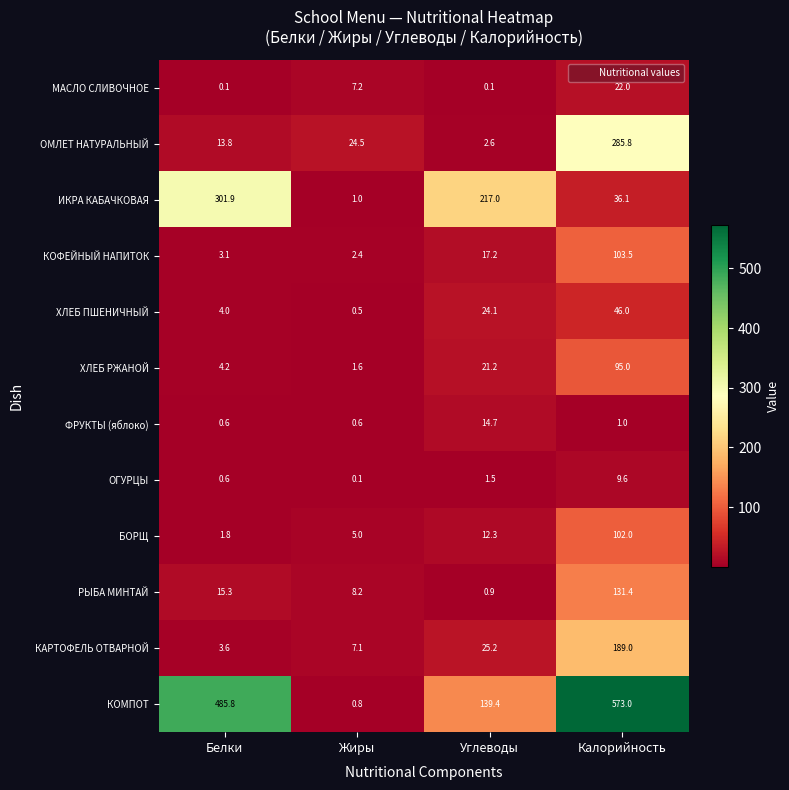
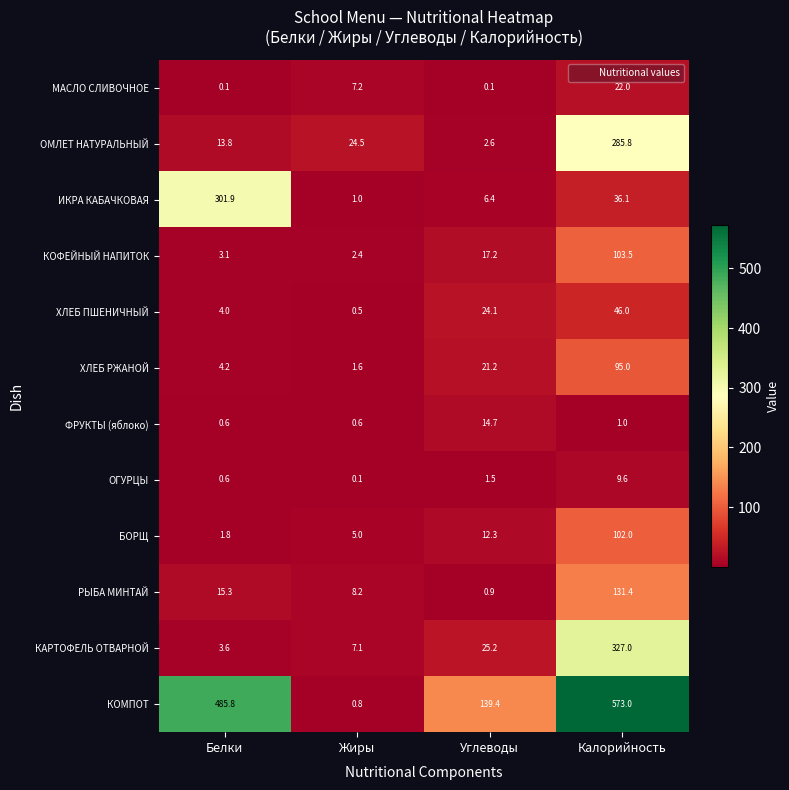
ИКРА КАБАЧКОВАЯ, Углеводы: 217.0 -> 6.4
КАРТОФЕЛЬ ОТВАРНОЙ, Калорийность: 189.0 -> 327.0
